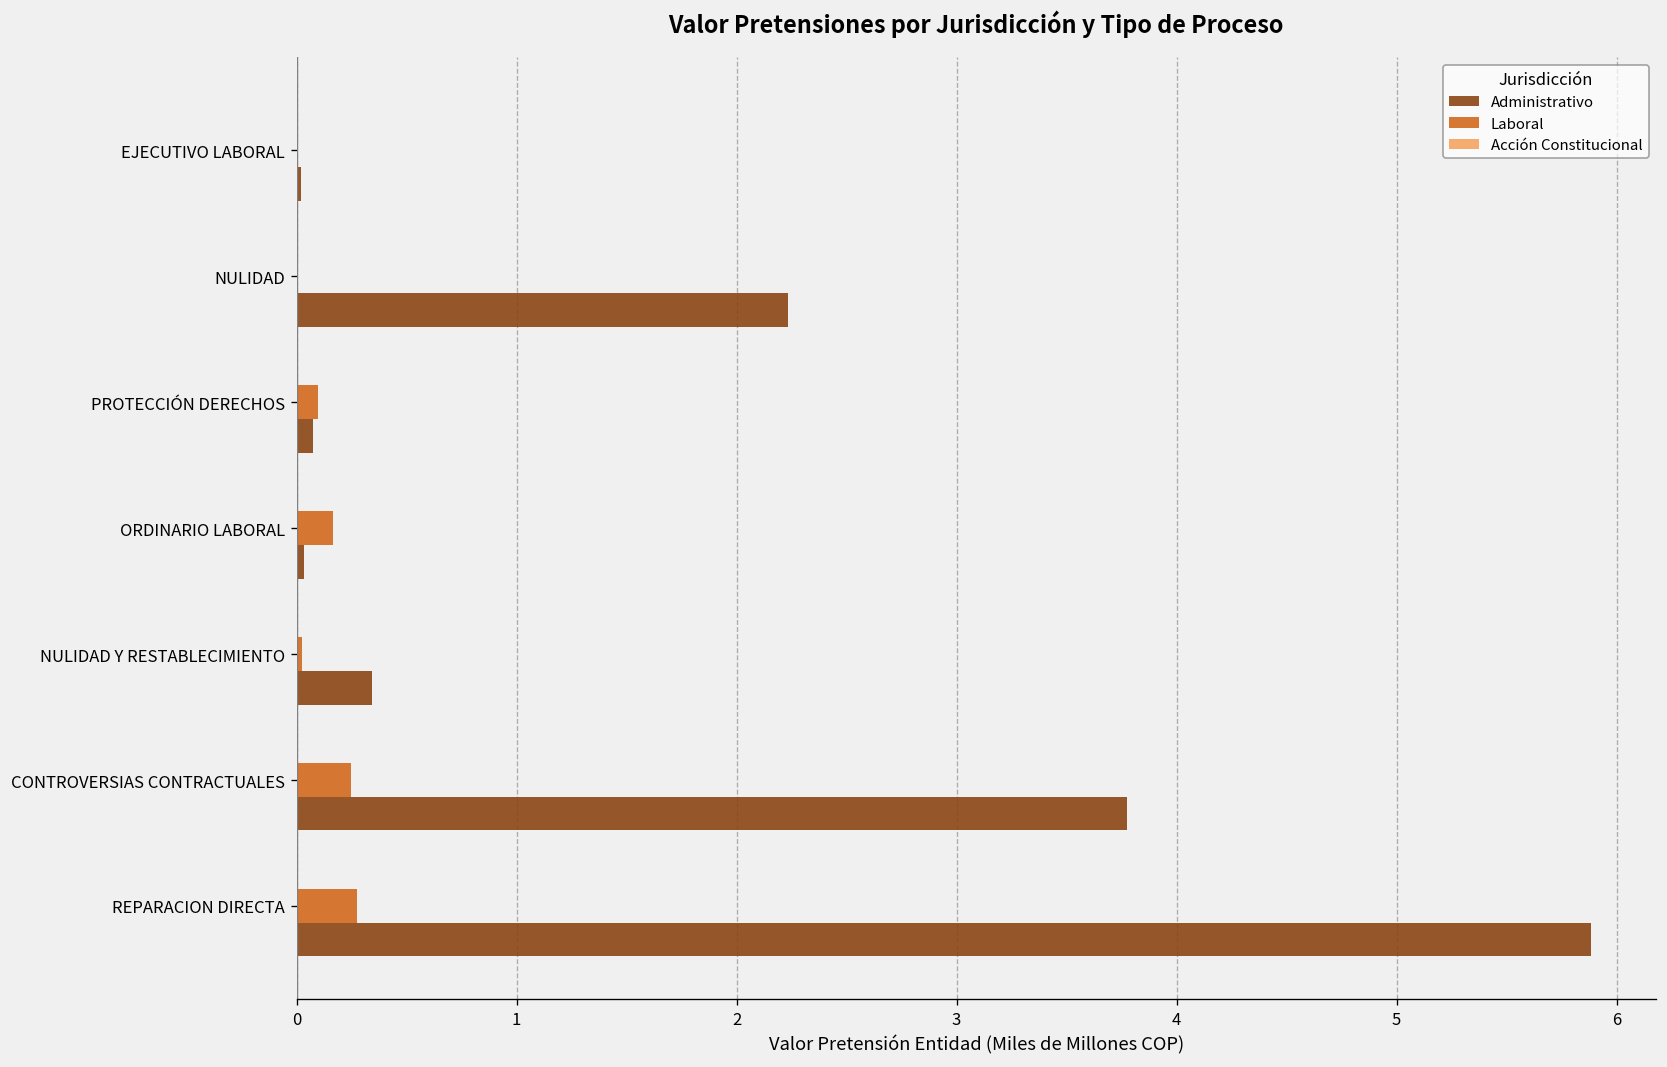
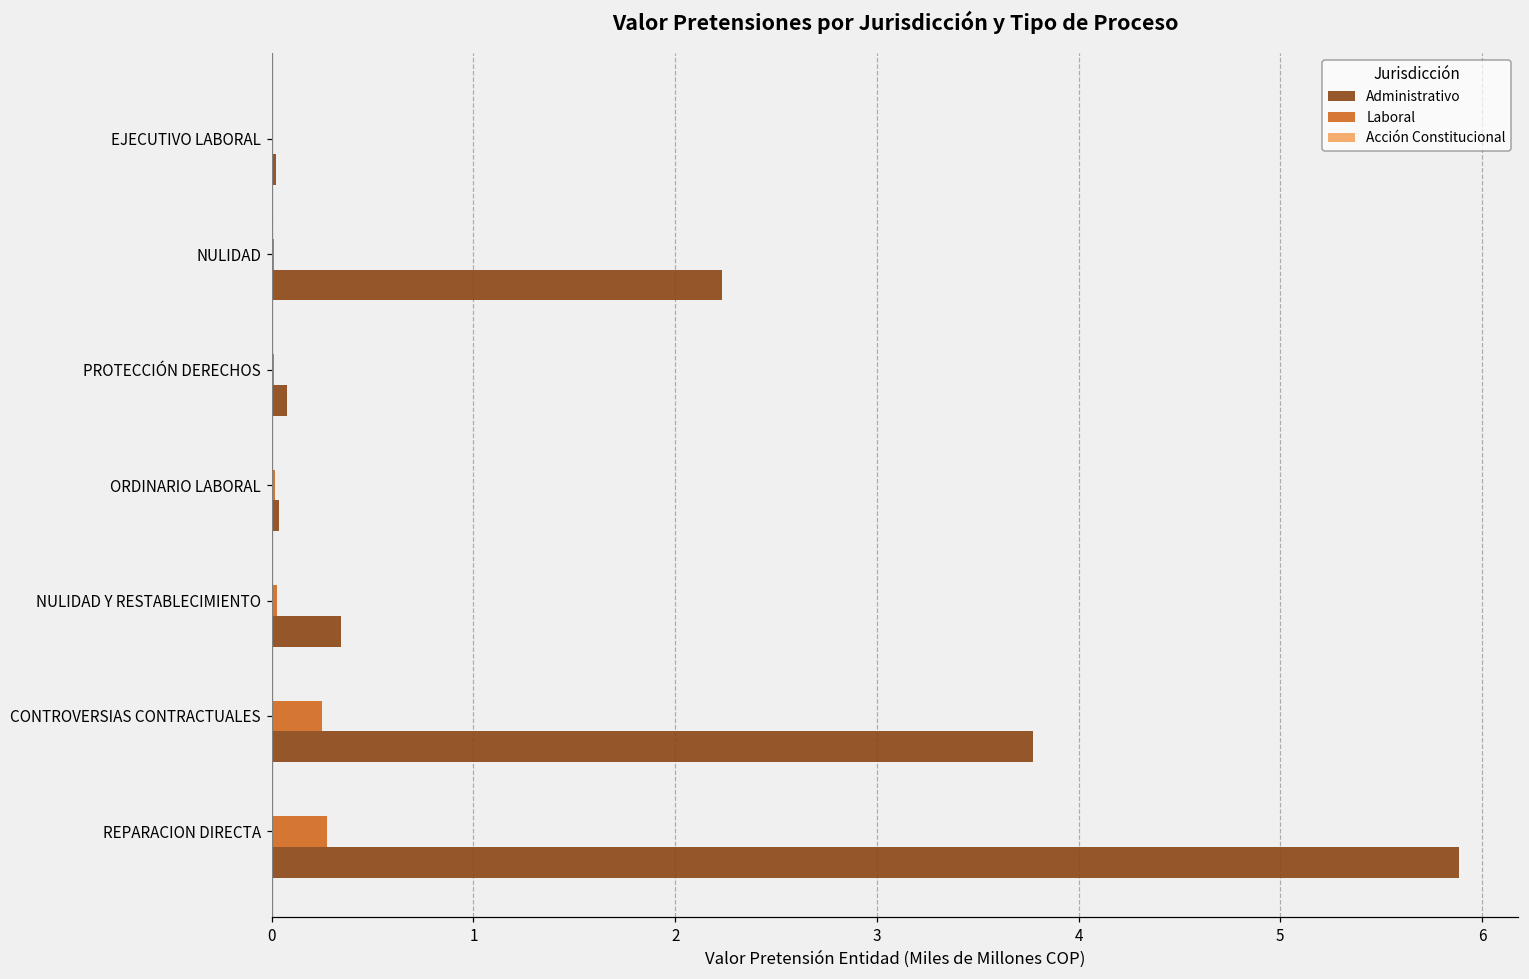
Laboral, PROTECCIÓN DERECHOS: 0.10 -> 0.01
Laboral, ORDINARIO LABORAL: 0.16 -> 0.02
